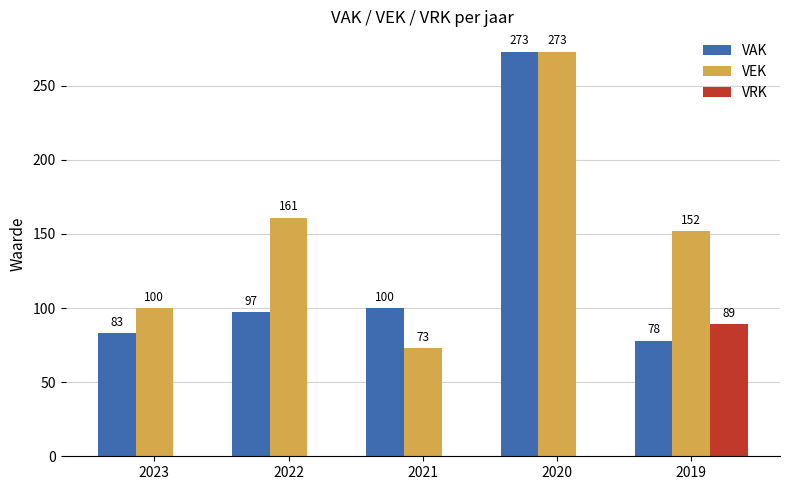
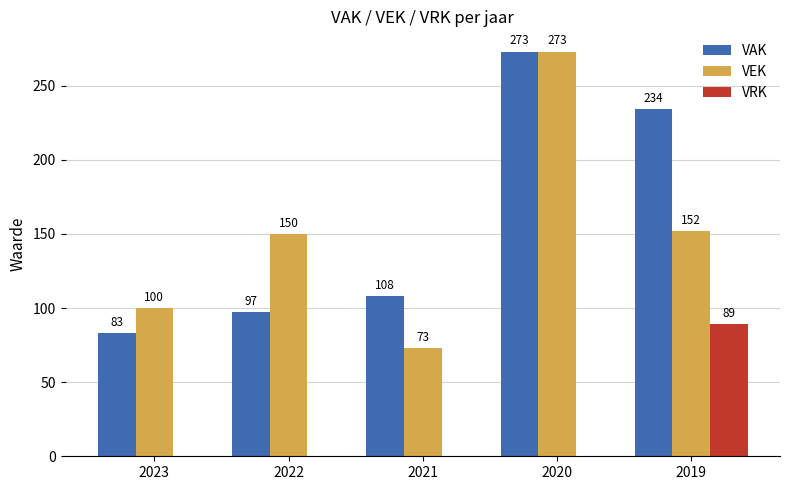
VEK, 2022: 161 -> 150
VAK, 2021: 100 -> 108
VAK, 2019: 78 -> 234
